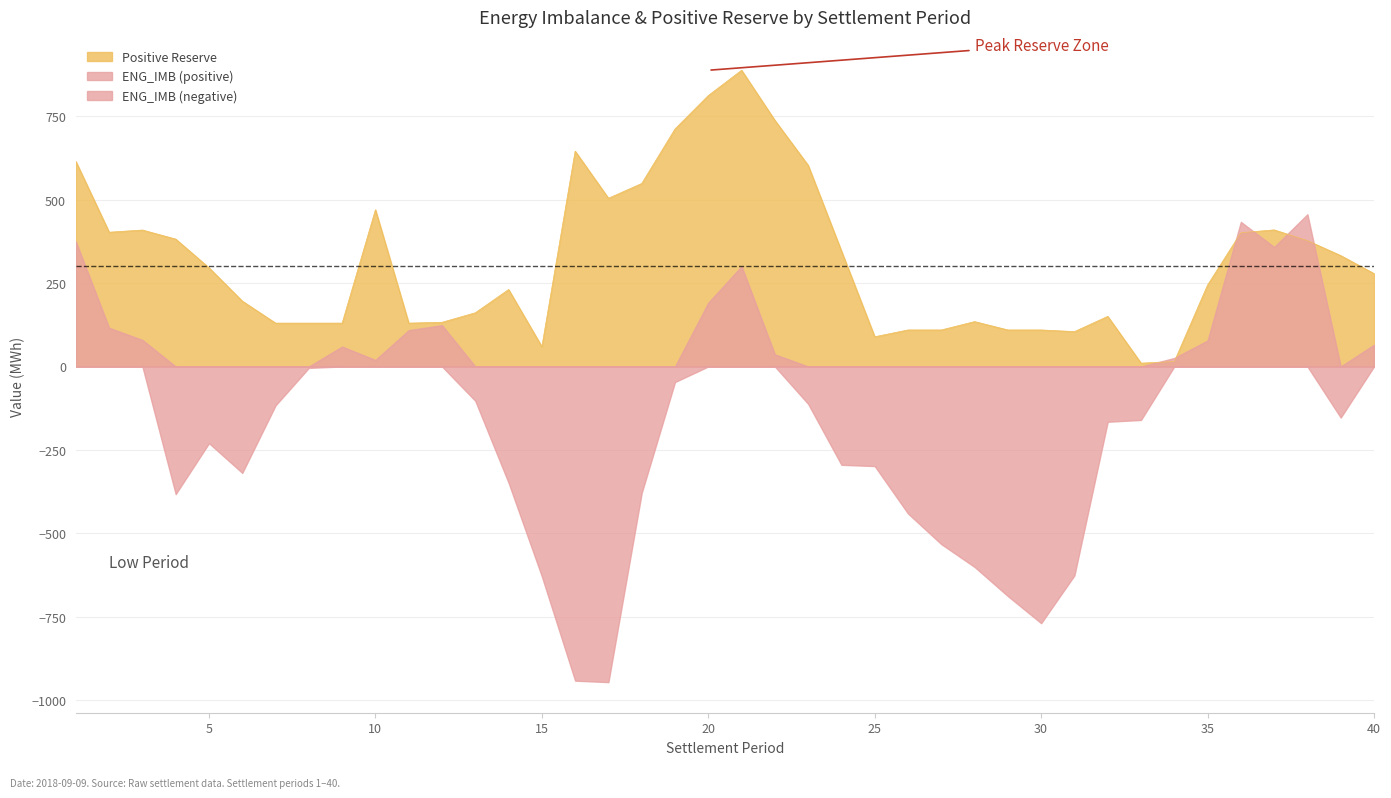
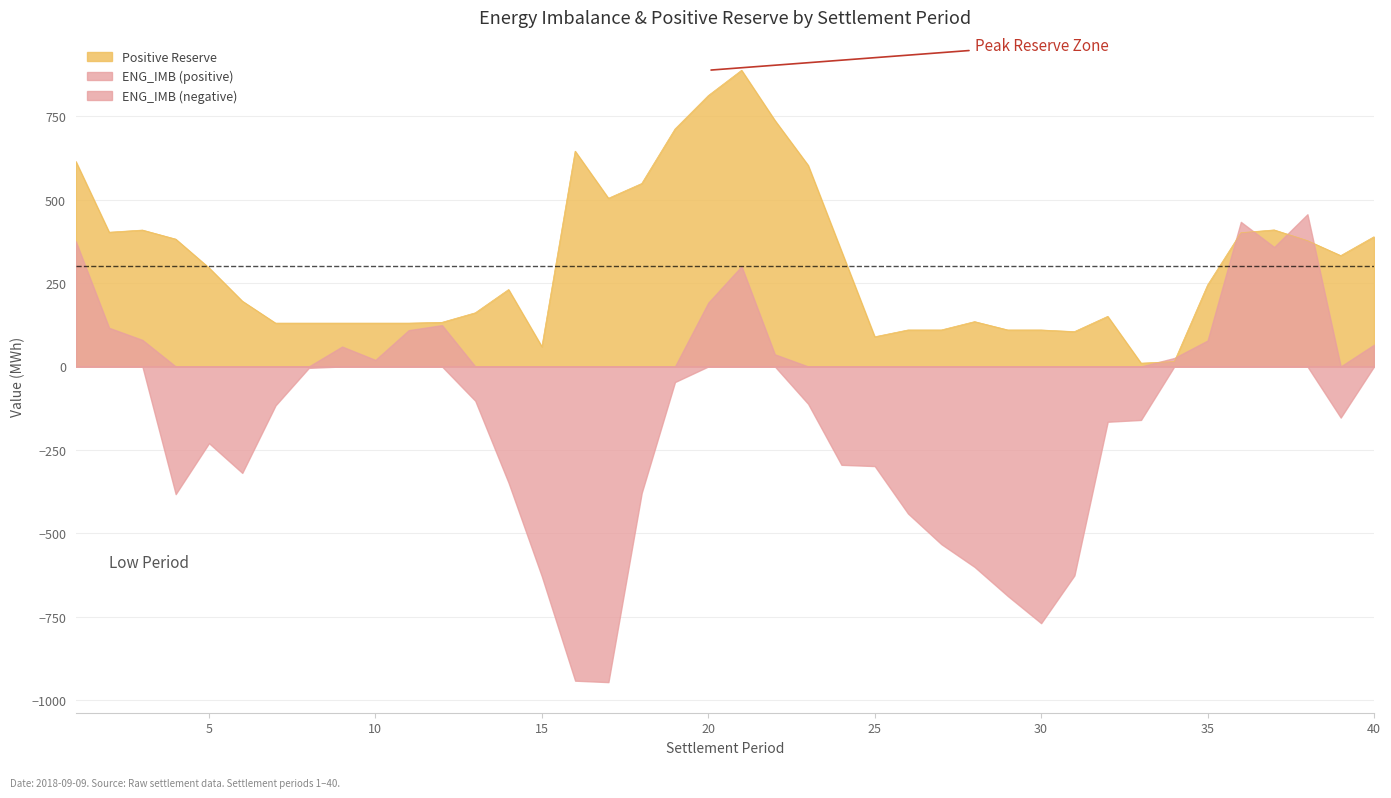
Positive Reserve, 10: 470 -> 130
Positive Reserve, 40: 280 -> 390
